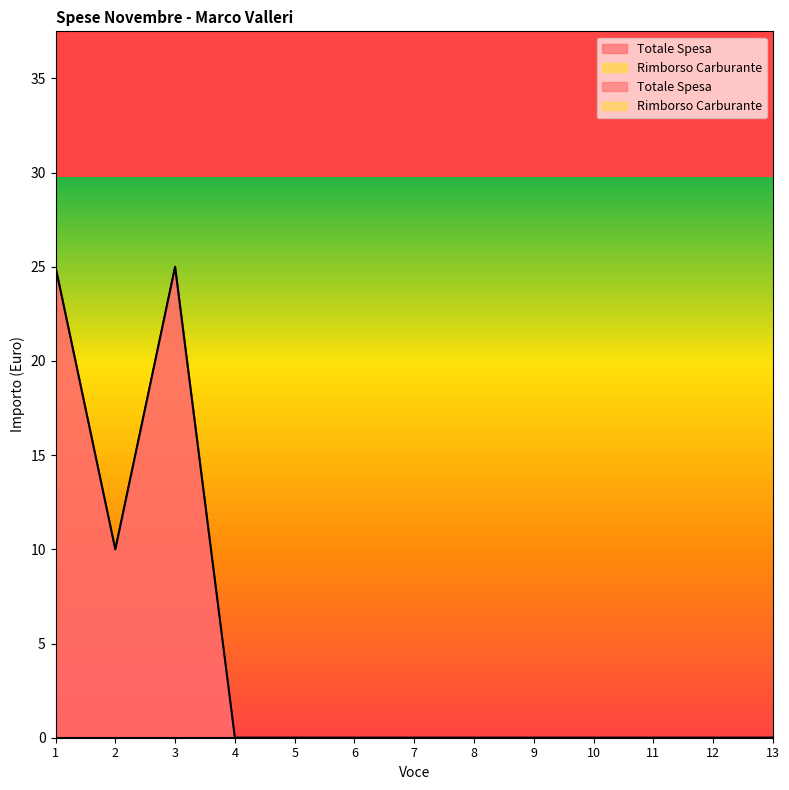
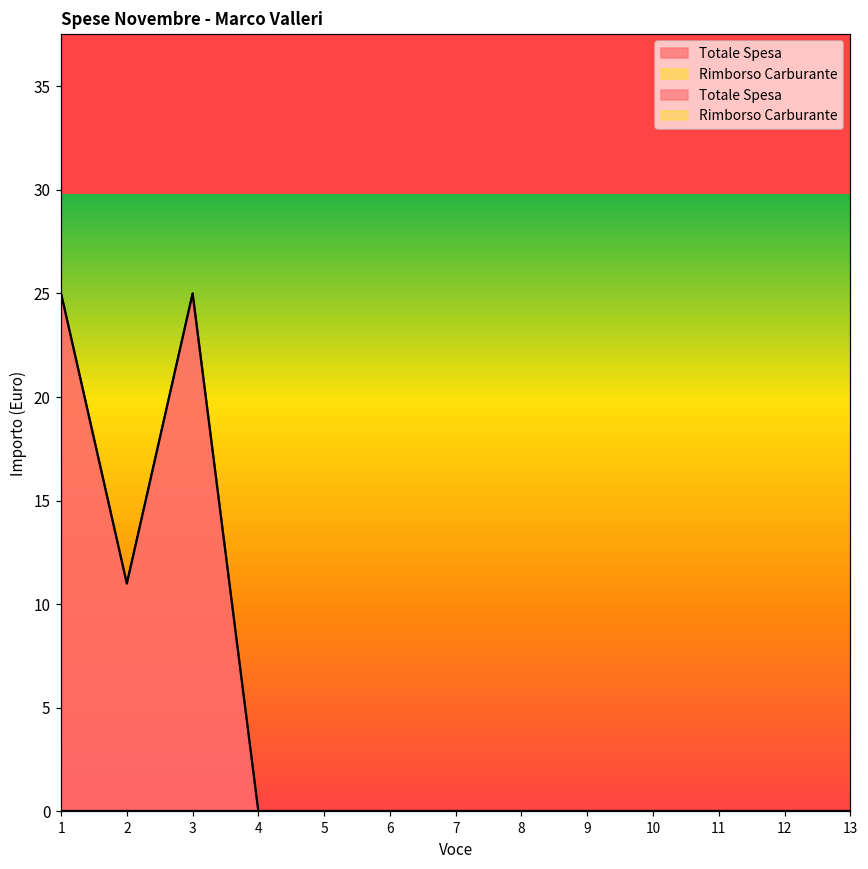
Totale Spesa, 2: 10 -> 11
